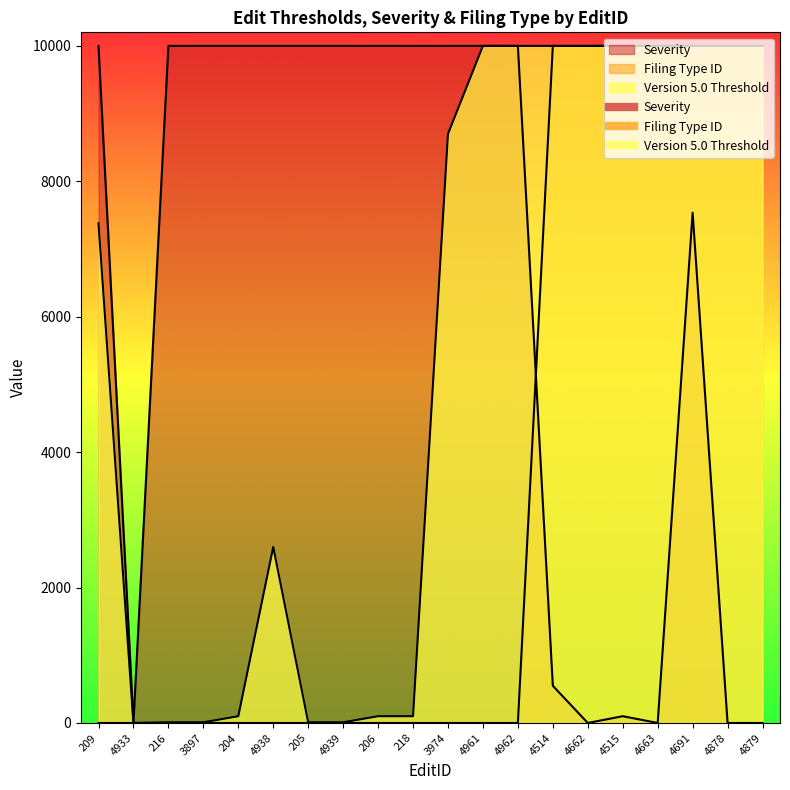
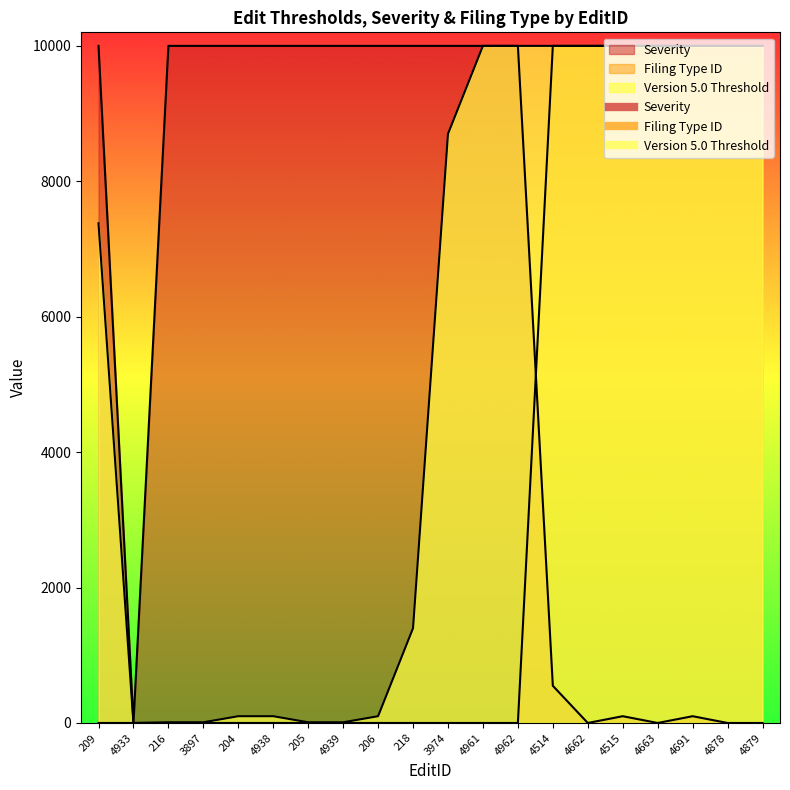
Version 5.0 Threshold, 4938: 2600 -> 100
Version 5.0 Threshold, 218: 100 -> 1400
Severity, 4691: 7500 -> 100
